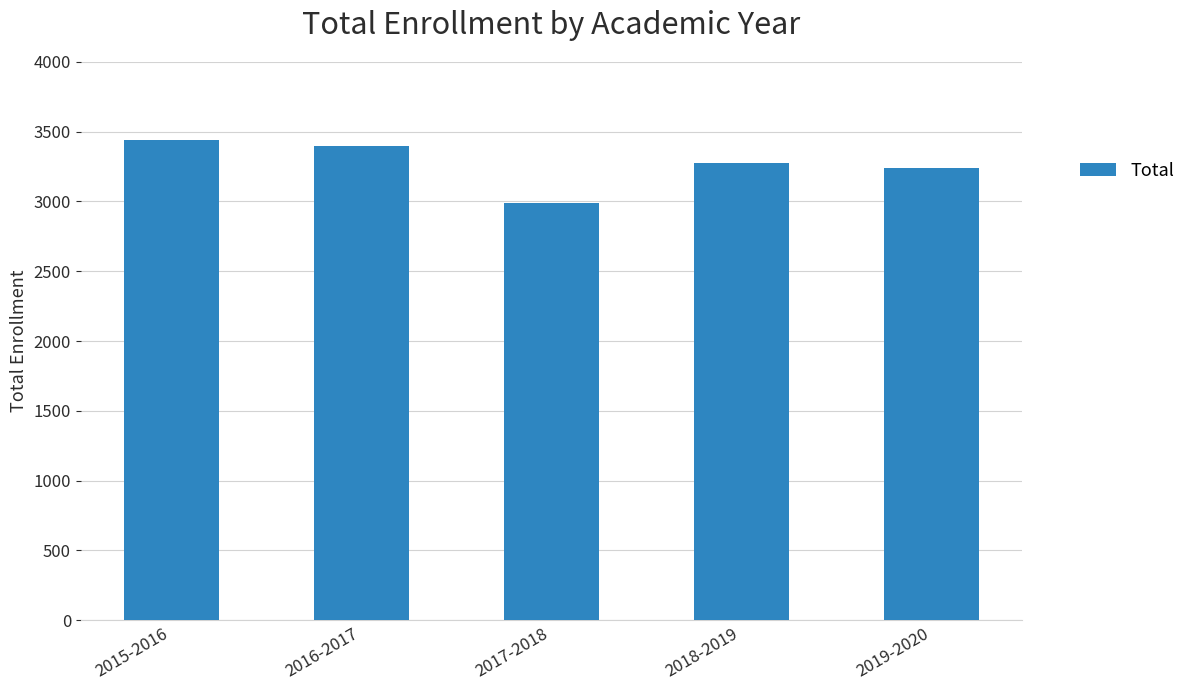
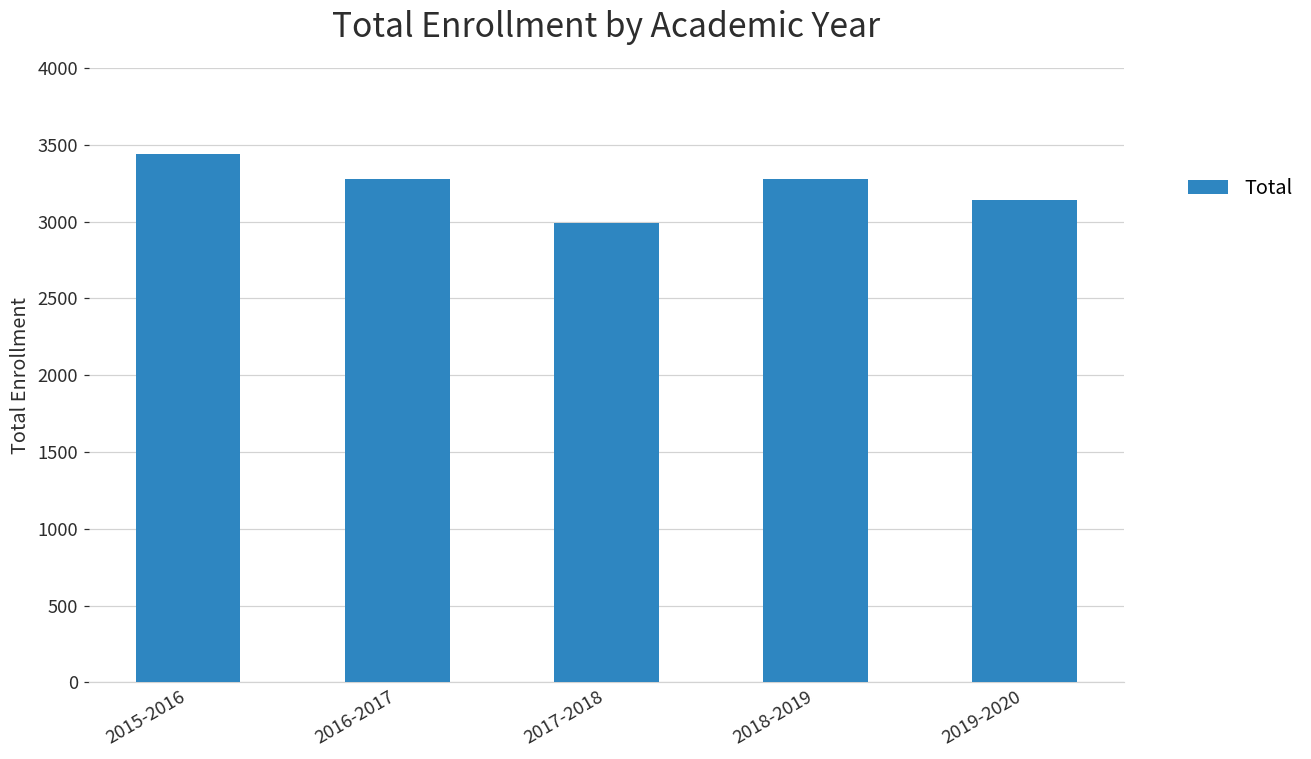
2016-2017: 3400 -> 3270
2019-2020: 3240 -> 3140
